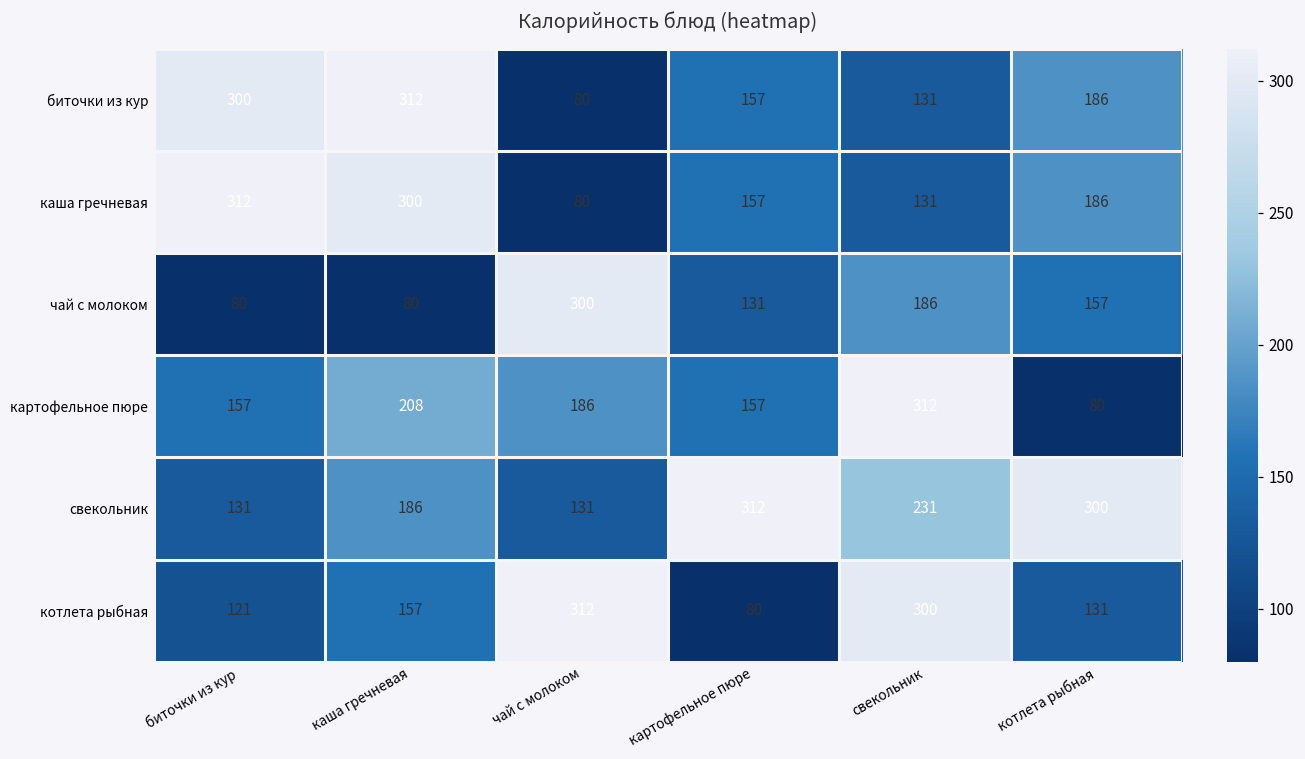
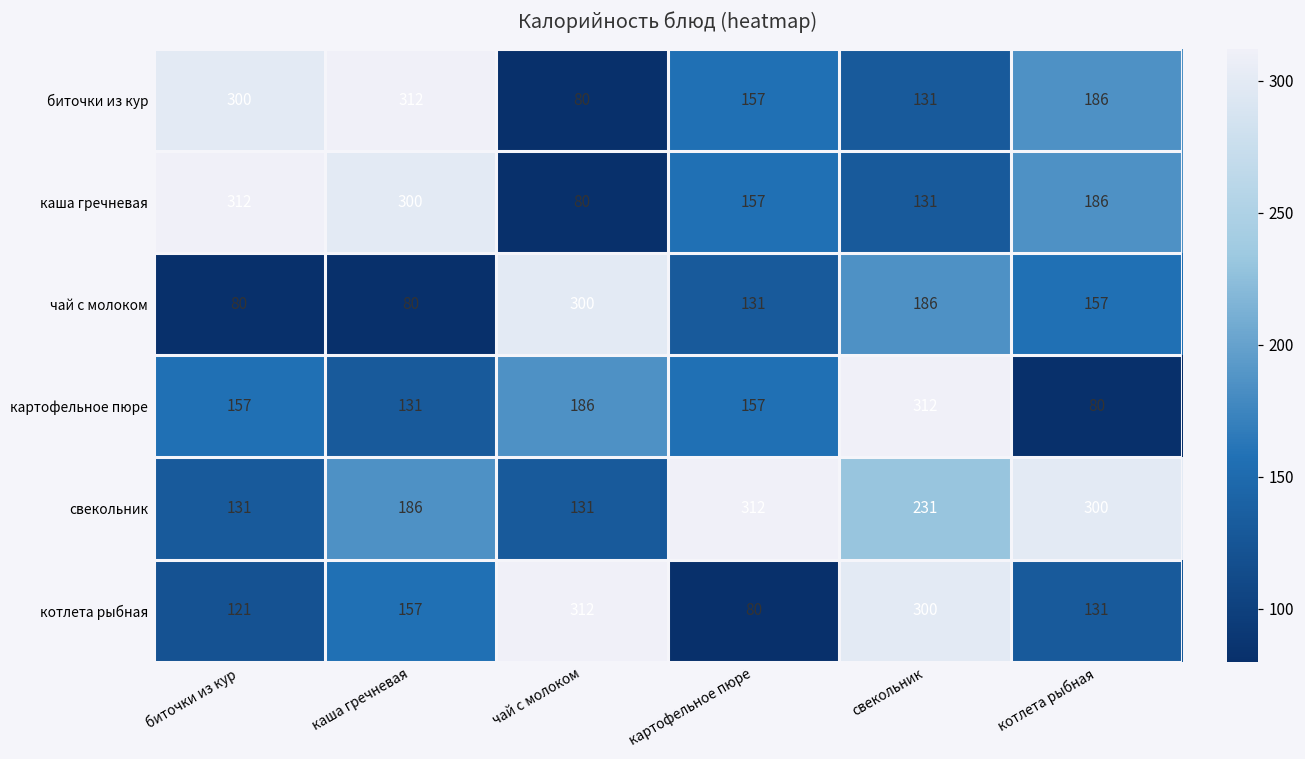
картофельное пюре, каша гречневая: 208 -> 131
